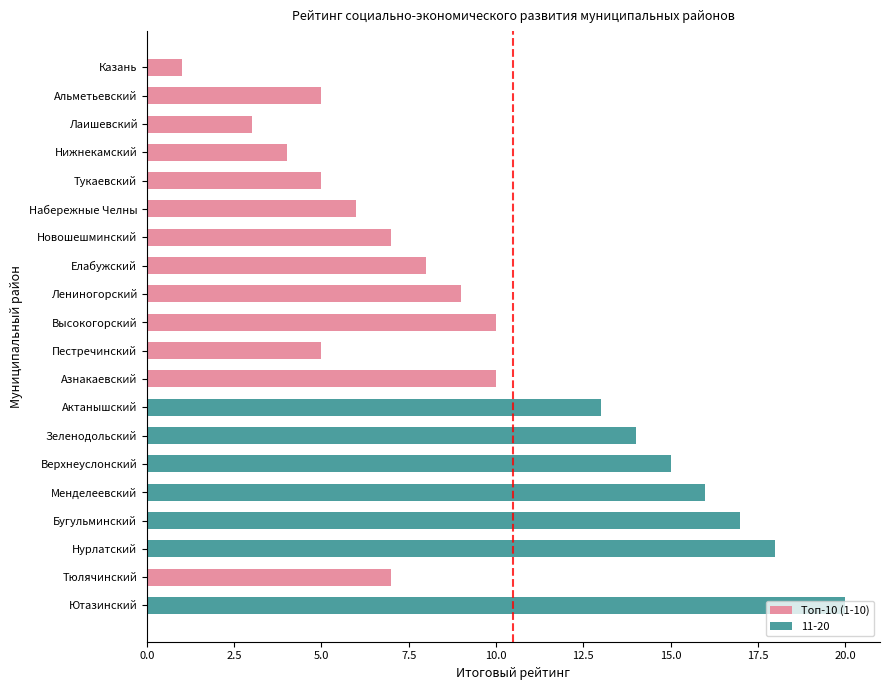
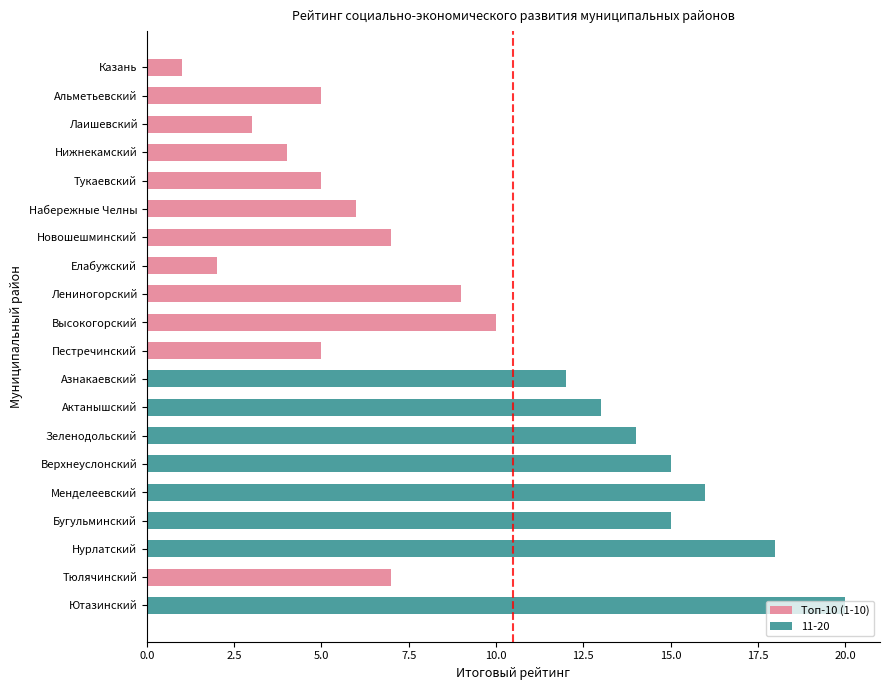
Елабужский: 8 -> 2
Азнакаевский: 10 -> 12
Бугульминский: 17 -> 15
